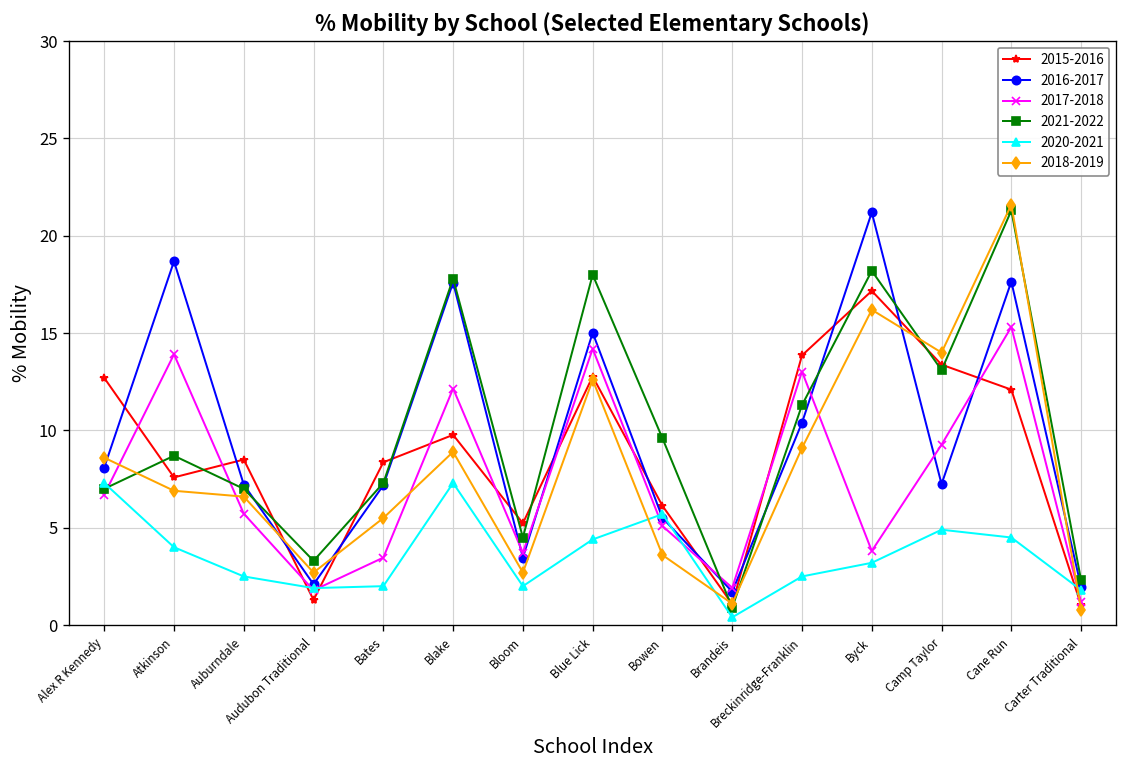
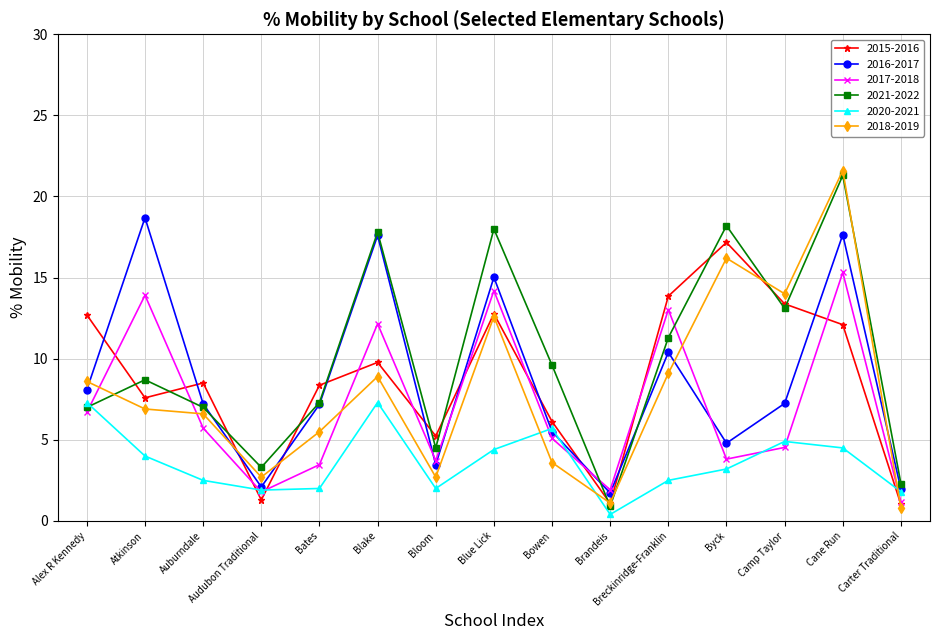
2016-2017, Byck: 21.2 -> 4.8
2017-2018, Camp Taylor: 9.3 -> 4.5
